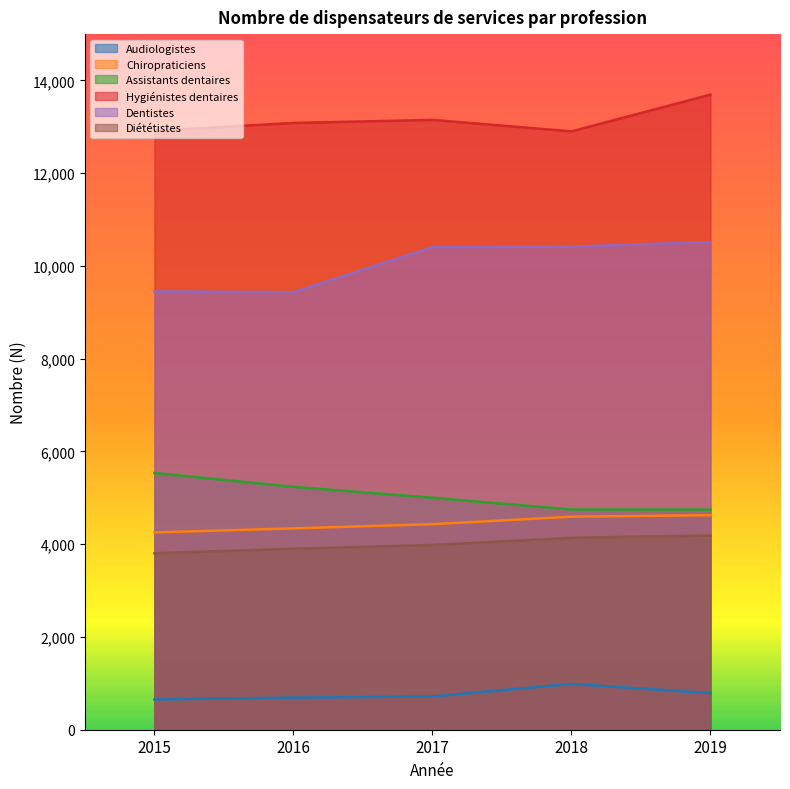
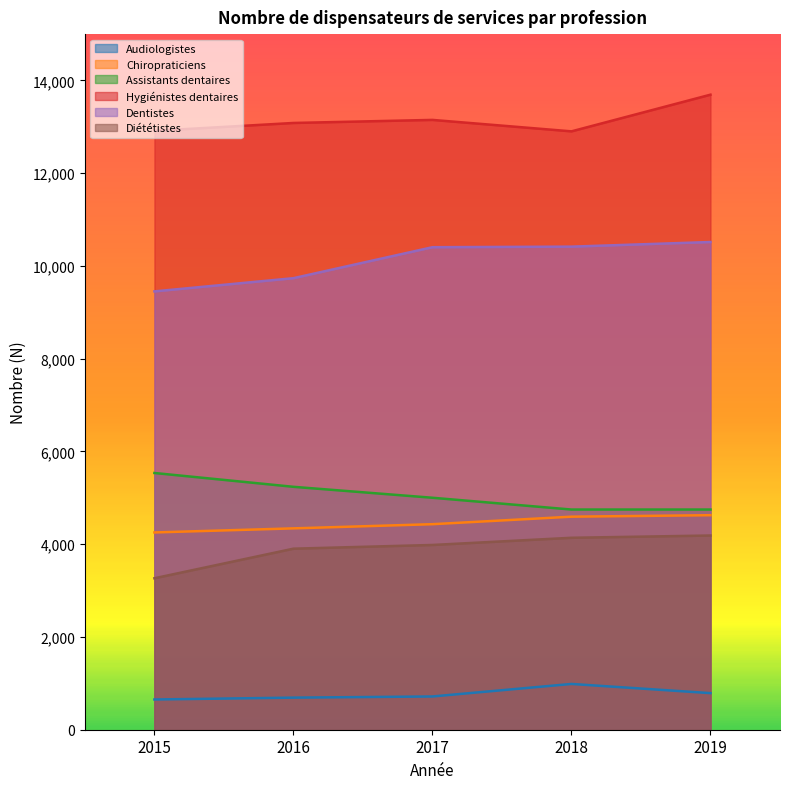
Diététistes, 2015: 3,800 -> 3,300
Dentistes, 2016: 9,400 -> 9,700
